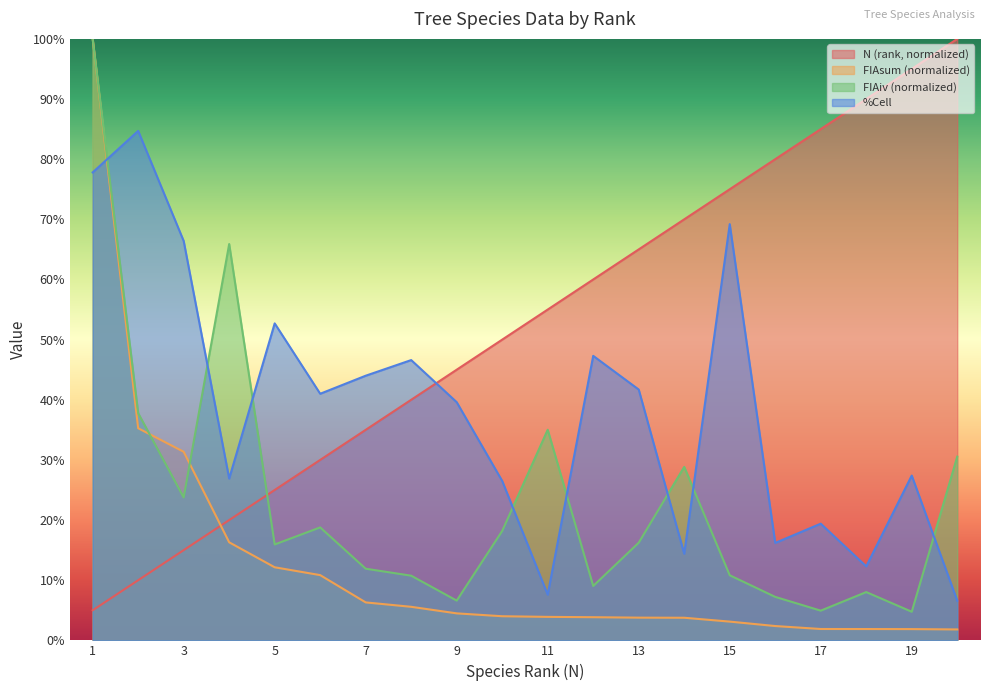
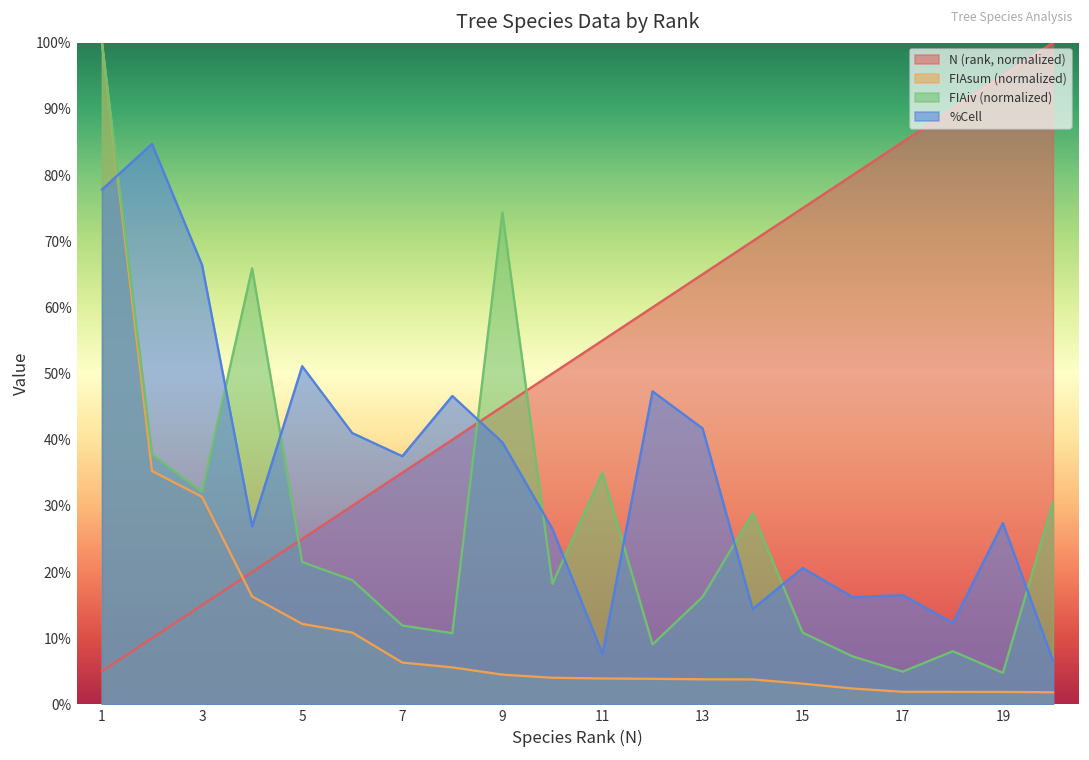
FIAiv (normalized), 3: 24% -> 32%
FIAiv (normalized), 5: 16% -> 22%
%Cell, 5: 53% -> 51%
%Cell, 7: 44% -> 38%
FIAiv (normalized), 9: 7% -> 74%
%Cell, 15: 69% -> 21%
%Cell, 17: 19% -> 17%
